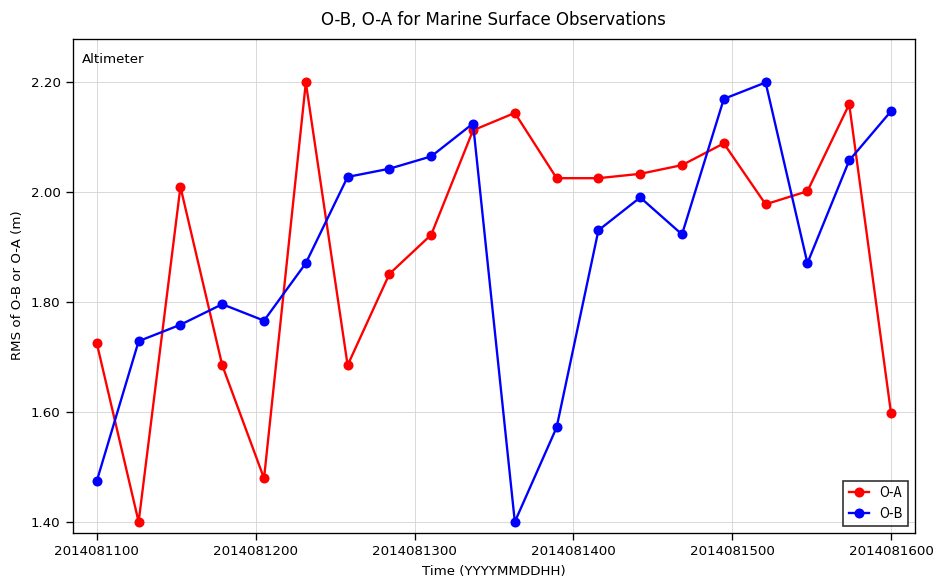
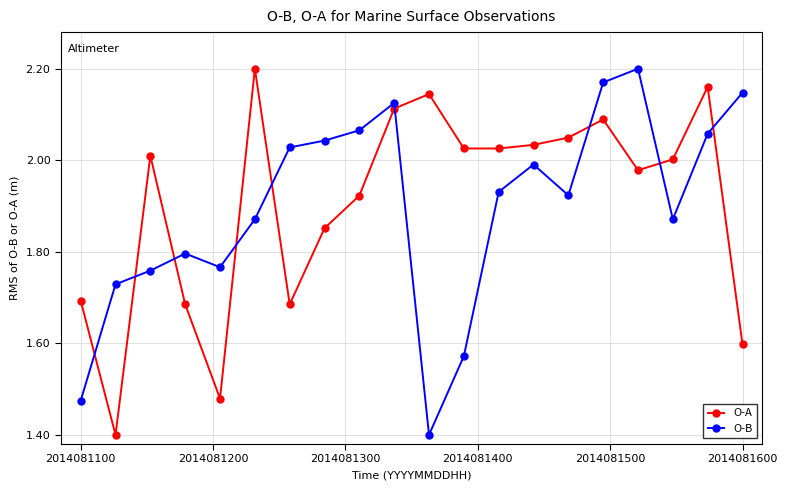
O-A, 2014081100: 1.72 -> 1.69
